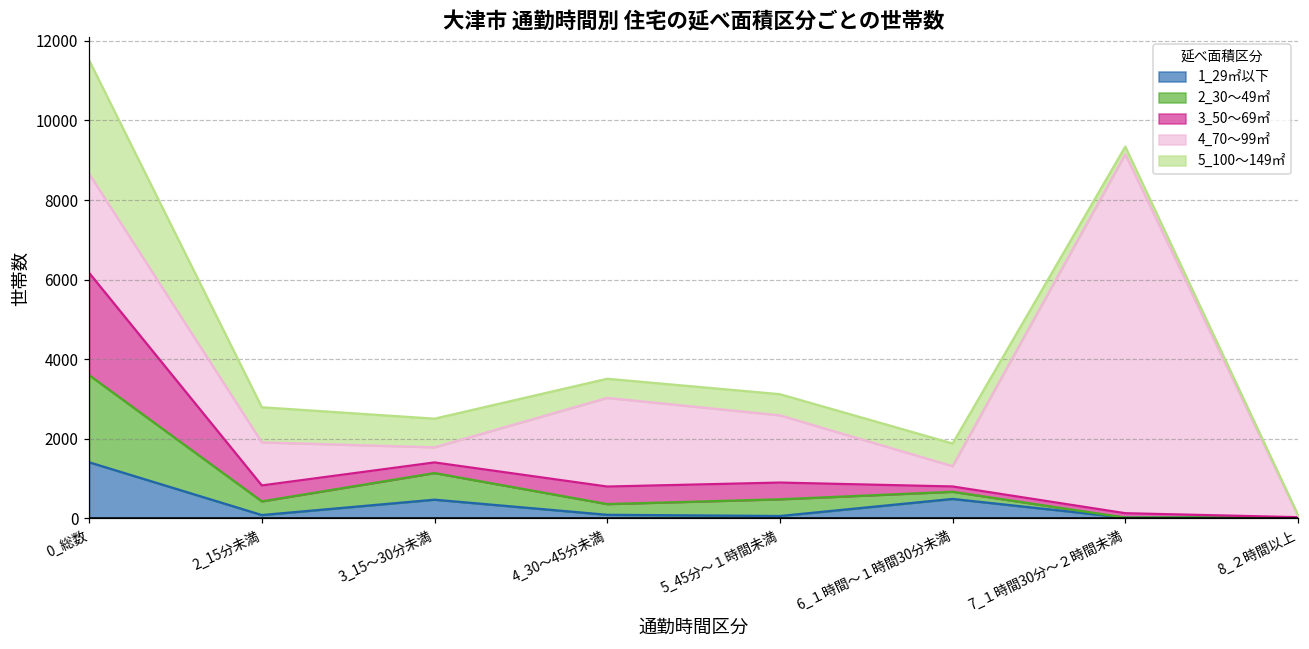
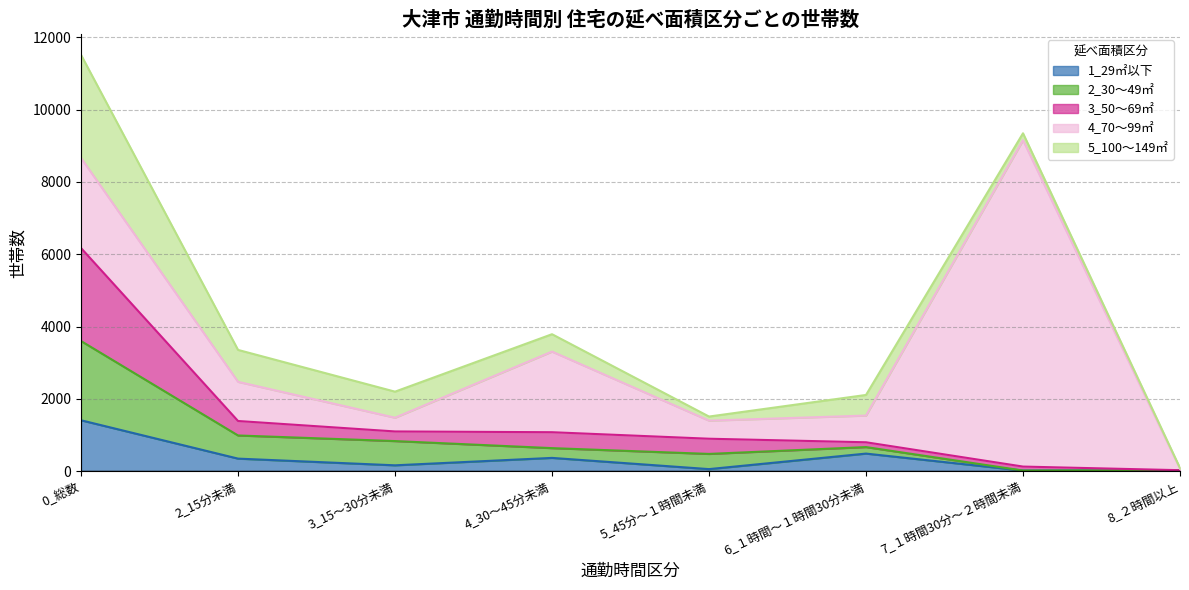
1_29㎡以下, 2_15分未満: 100 -> 400
2_30～49㎡, 2_15分未満: 300 -> 600
1_29㎡以下, 3_15～30分未満: 500 -> 200
1_29㎡以下, 4_30～45分未満: 100 -> 400
4_70～99㎡, 5_45分～１時間未満: 1700 -> 500
5_100～149㎡, 5_45分～１時間未満: 500 -> 100
4_70～99㎡, 6_１時間～１時間30分未満: 500 -> 700
